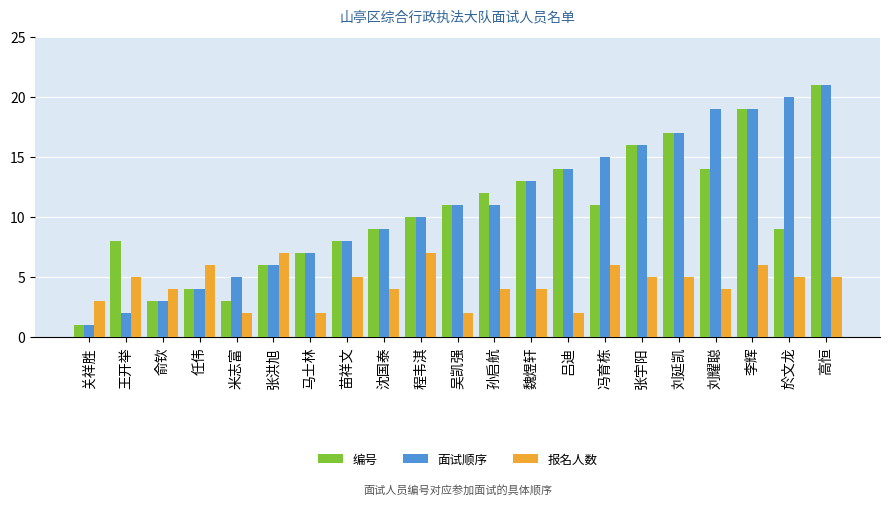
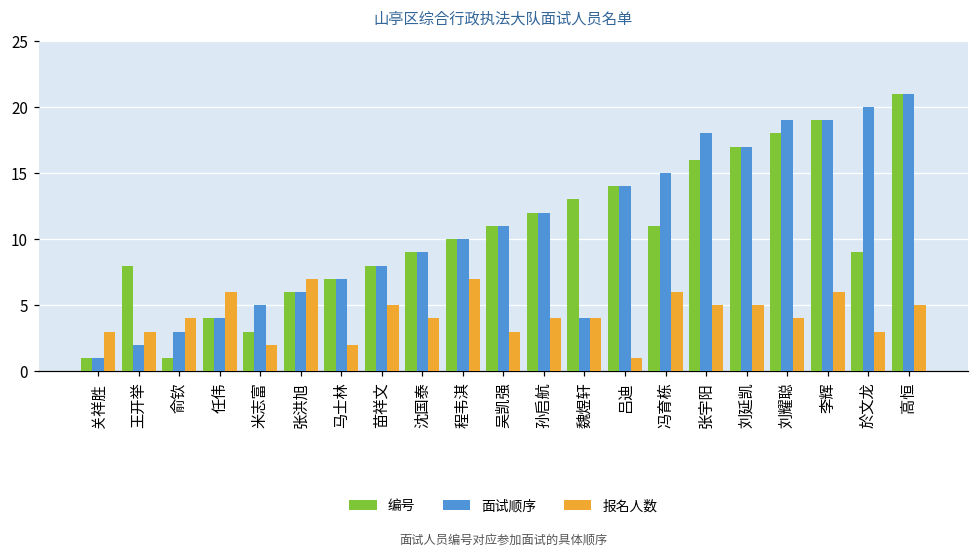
报名人数, 王开举: 5 -> 3
编号, 俞钦: 3 -> 1
报名人数, 吴凯强: 2 -> 3
面试顺序, 孙启航: 11 -> 12
面试顺序, 魏煜轩: 13 -> 4
报名人数, 吕迪: 2 -> 1
面试顺序, 张宇阳: 16 -> 18
编号, 刘耀聪: 14 -> 18
报名人数, 於文龙: 5 -> 3
